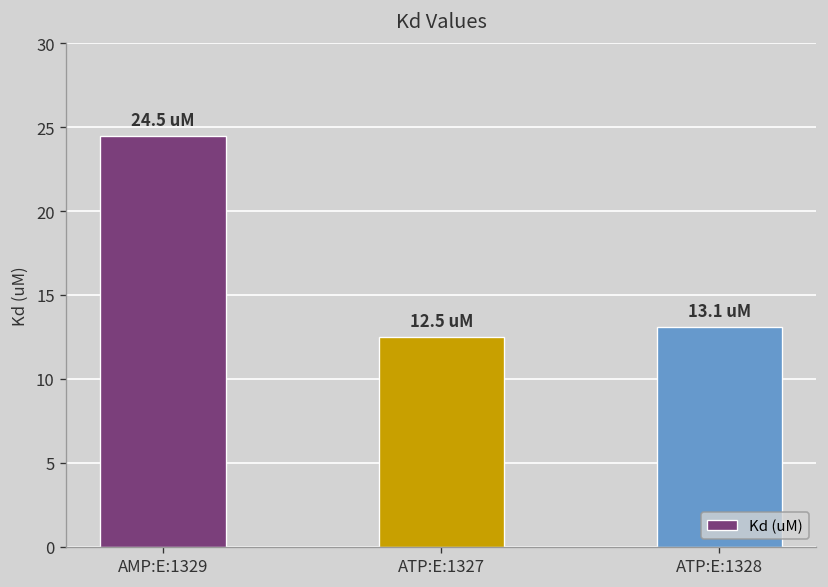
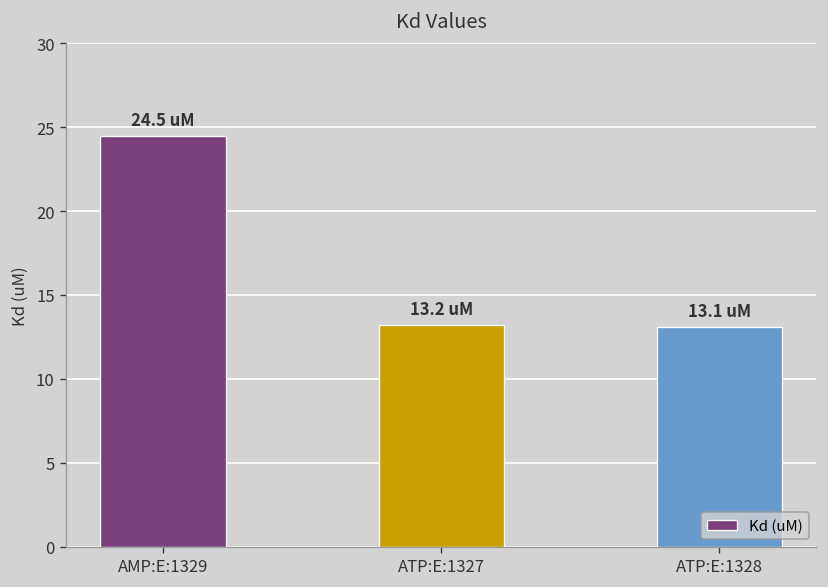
ATP:E:1327: 12.5 -> 13.2
